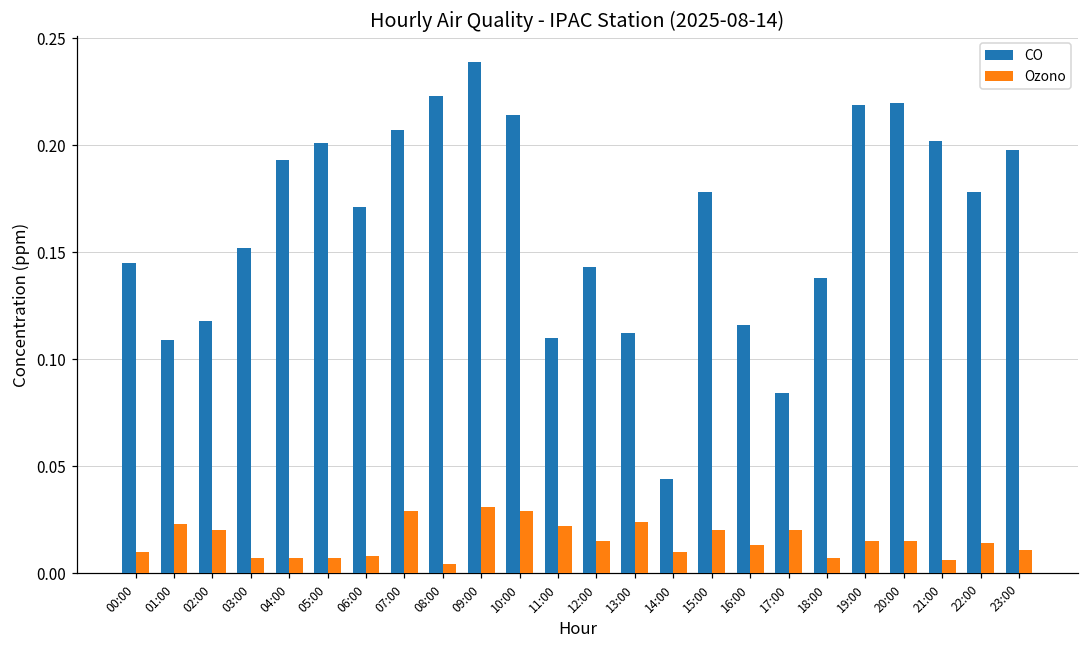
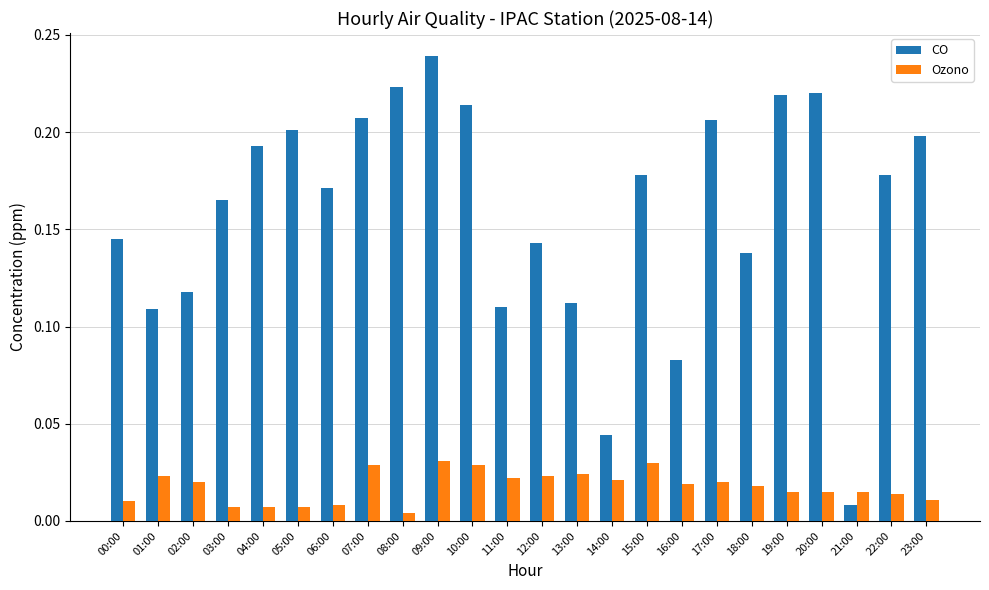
CO, 03:00: 0.152 -> 0.165
Ozono, 12:00: 0.015 -> 0.023
Ozono, 14:00: 0.010 -> 0.021
Ozono, 15:00: 0.02 -> 0.03
CO, 16:00: 0.116 -> 0.083
Ozono, 16:00: 0.013 -> 0.019
CO, 17:00: 0.084 -> 0.206
Ozono, 18:00: 0.007 -> 0.018
CO, 21:00: 0.202 -> 0.008
Ozono, 21:00: 0.006 -> 0.015
